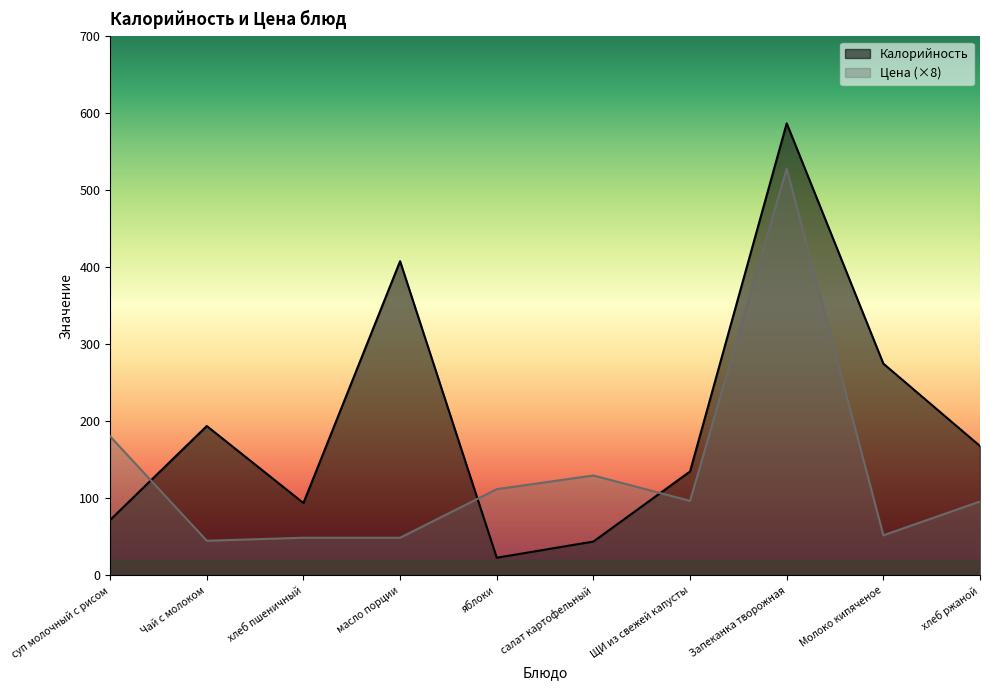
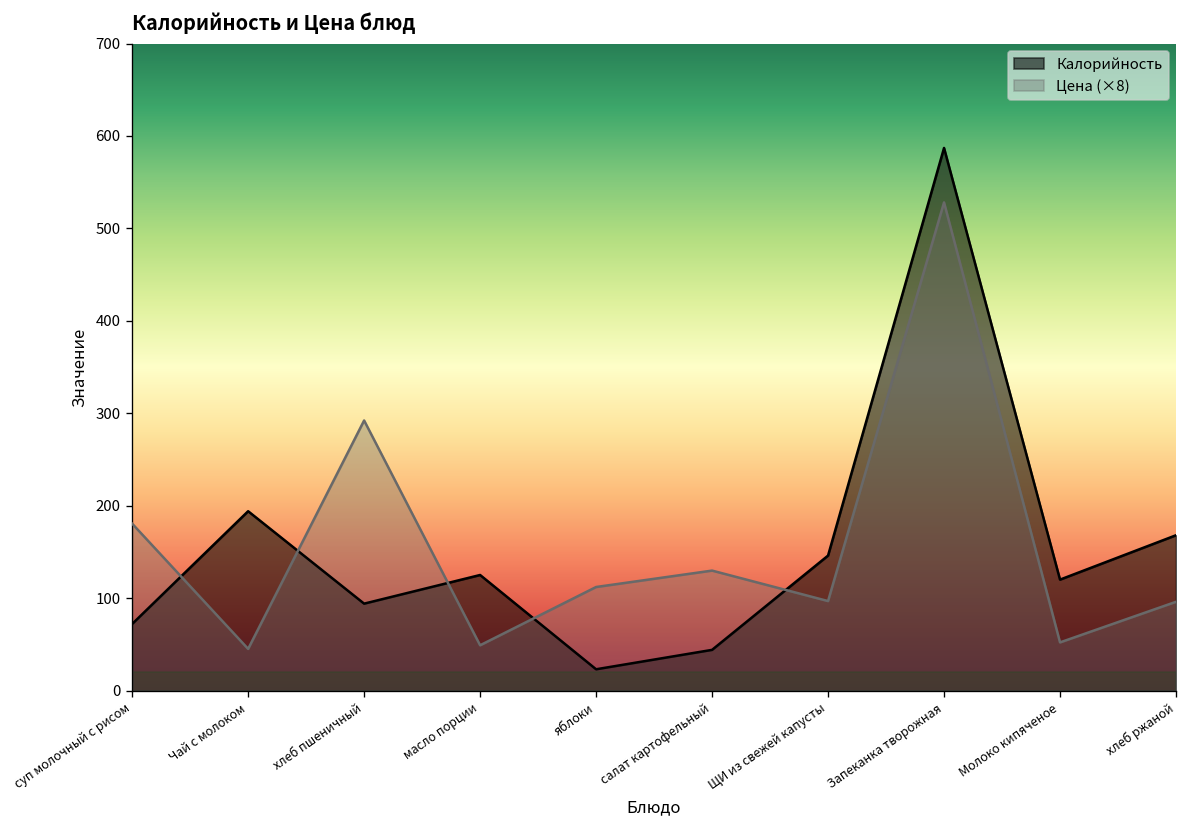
Цена (×8), хлеб пшеничный: 50 -> 290
Калорийность, масло порции: 410 -> 130
Калорийность, ЩИ из свежей капусты: 140 -> 150
Калорийность, Молоко кипяченое: 280 -> 120
